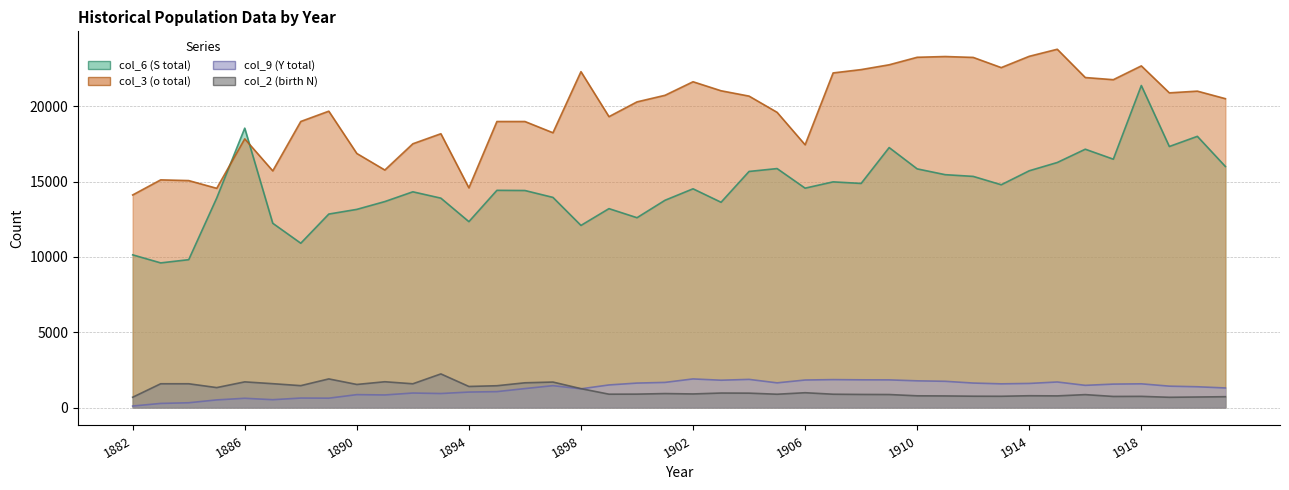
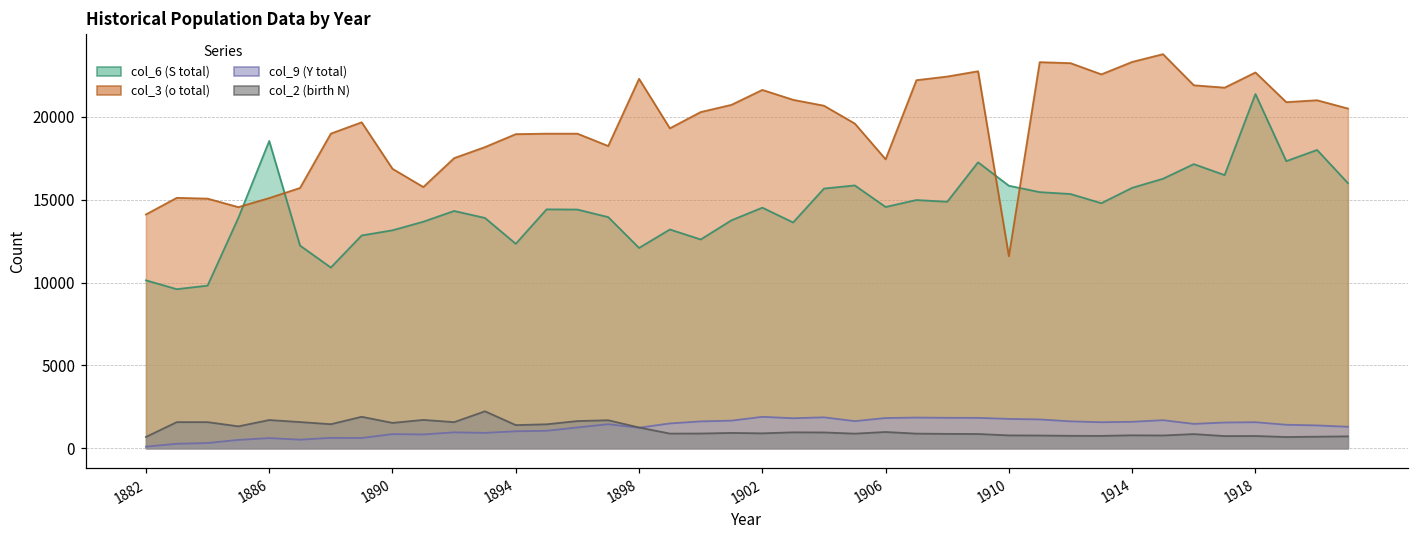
col_3 (o total), 1886: 17800 -> 15100
col_3 (o total), 1894: 14600 -> 19000
col_3 (o total), 1910: 23200 -> 11600
